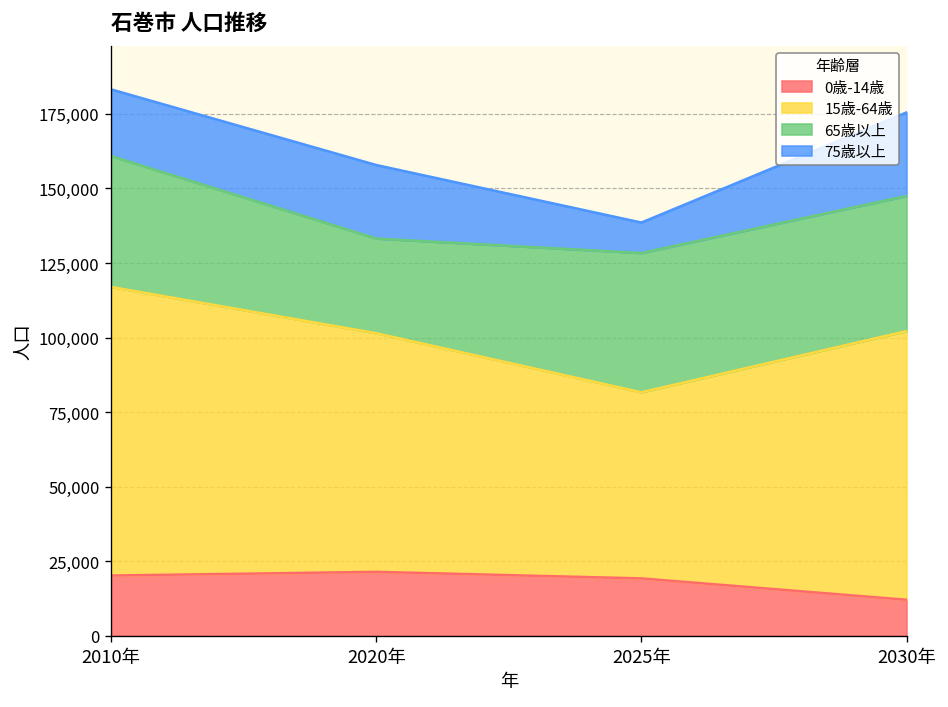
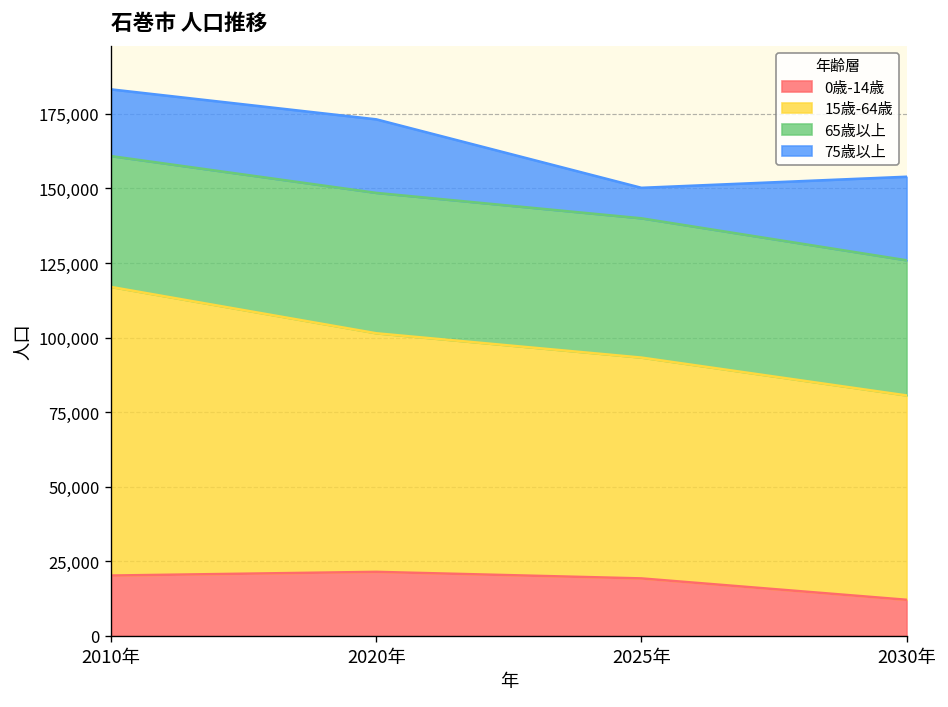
65歳以上, 2020年: 32,000 -> 47,000
15歳-64歳, 2025年: 62,000 -> 74,000
15歳-64歳, 2030年: 90,000 -> 69,000
